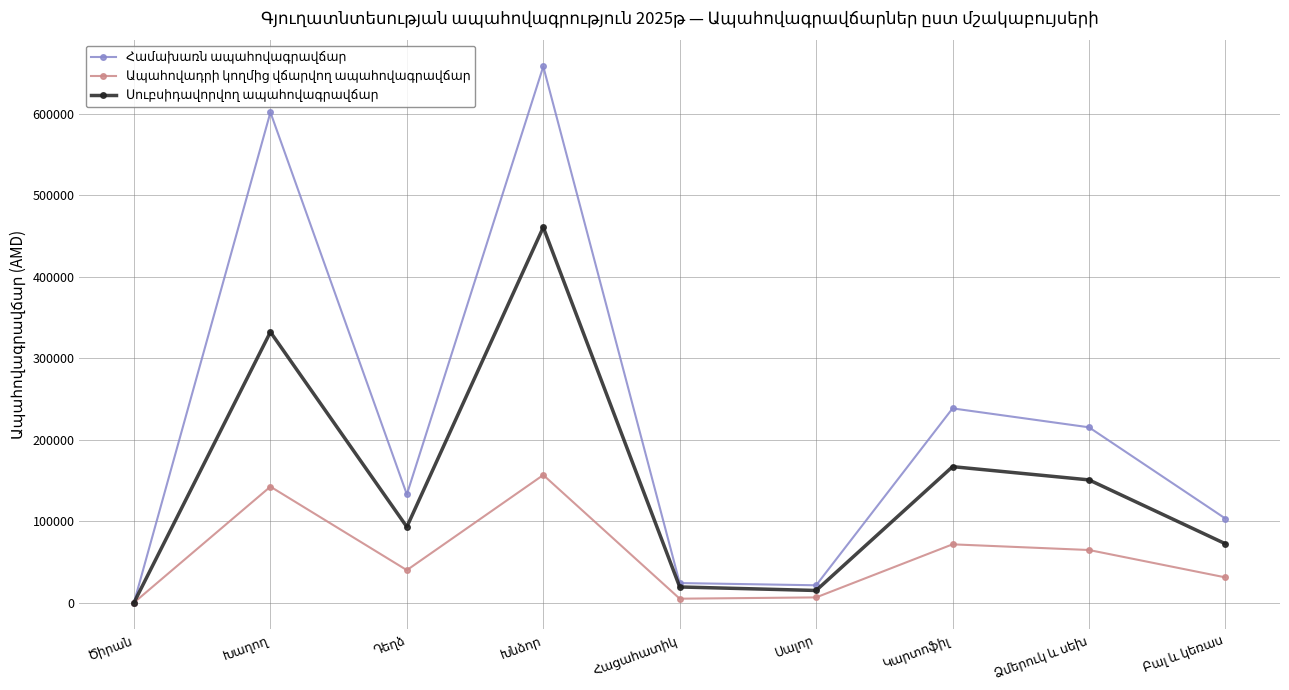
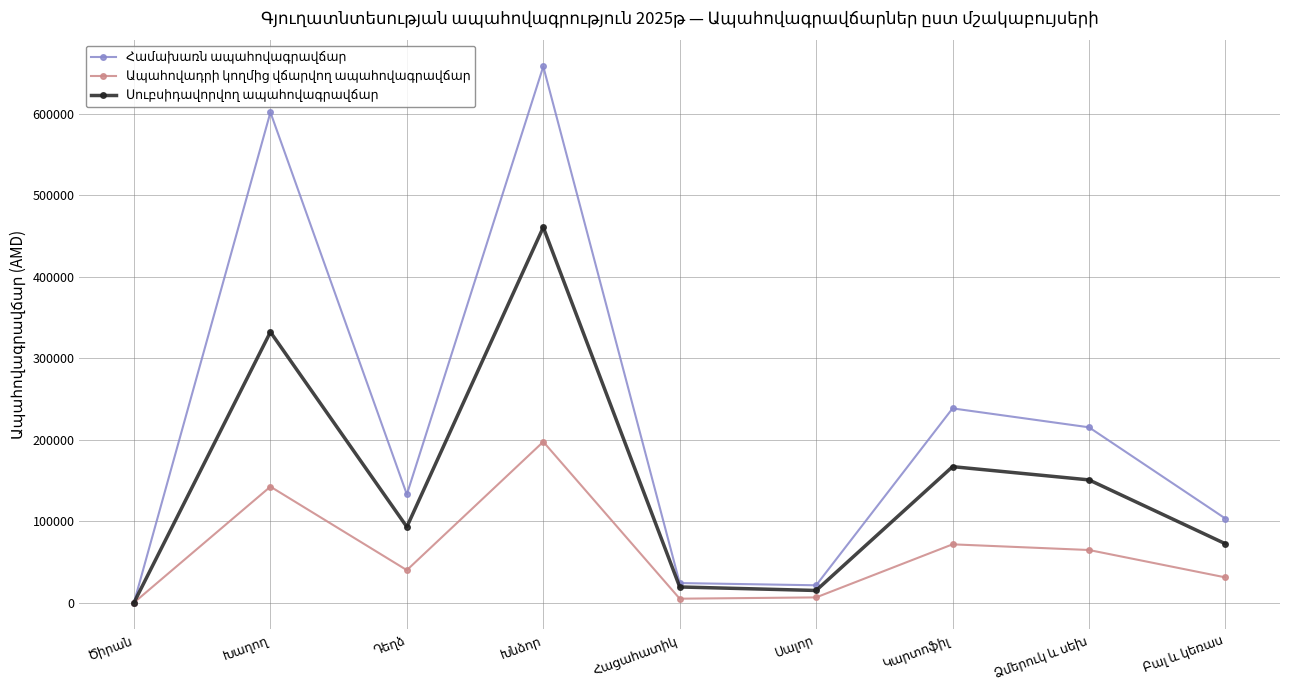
Ապահովադրի կողմից վճարվող ապահովագրավճար, Խնձոր: 160000 -> 200000
